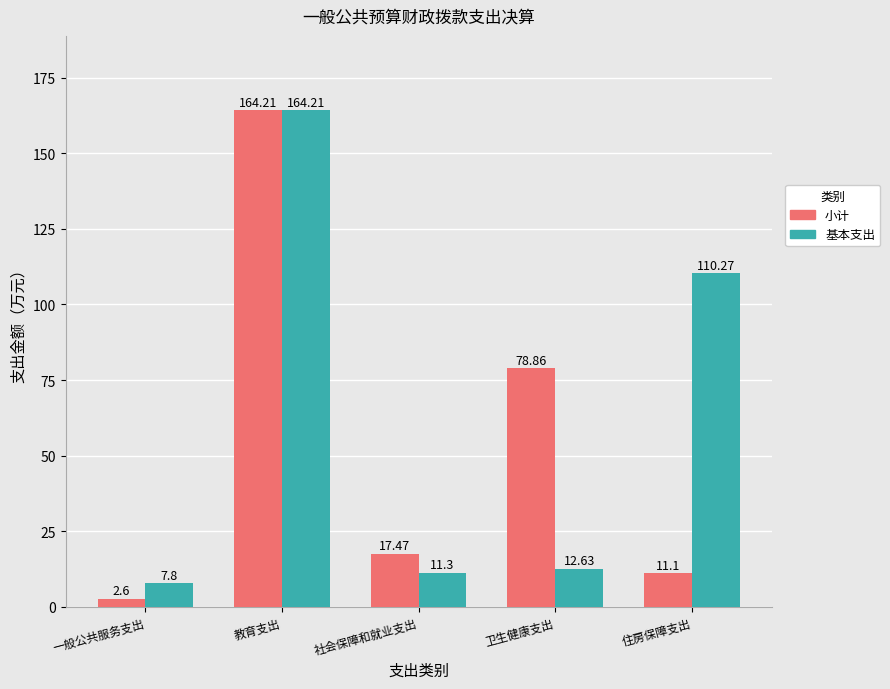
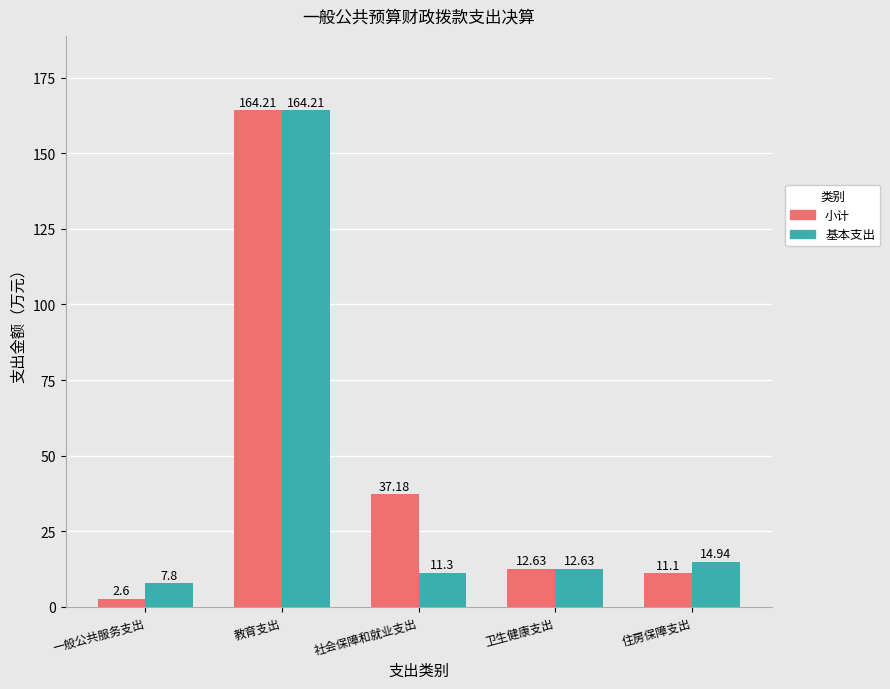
小计, 社会保障和就业支出: 17.47 -> 37.18
小计, 卫生健康支出: 78.86 -> 12.63
基本支出, 住房保障支出: 110.27 -> 14.94
